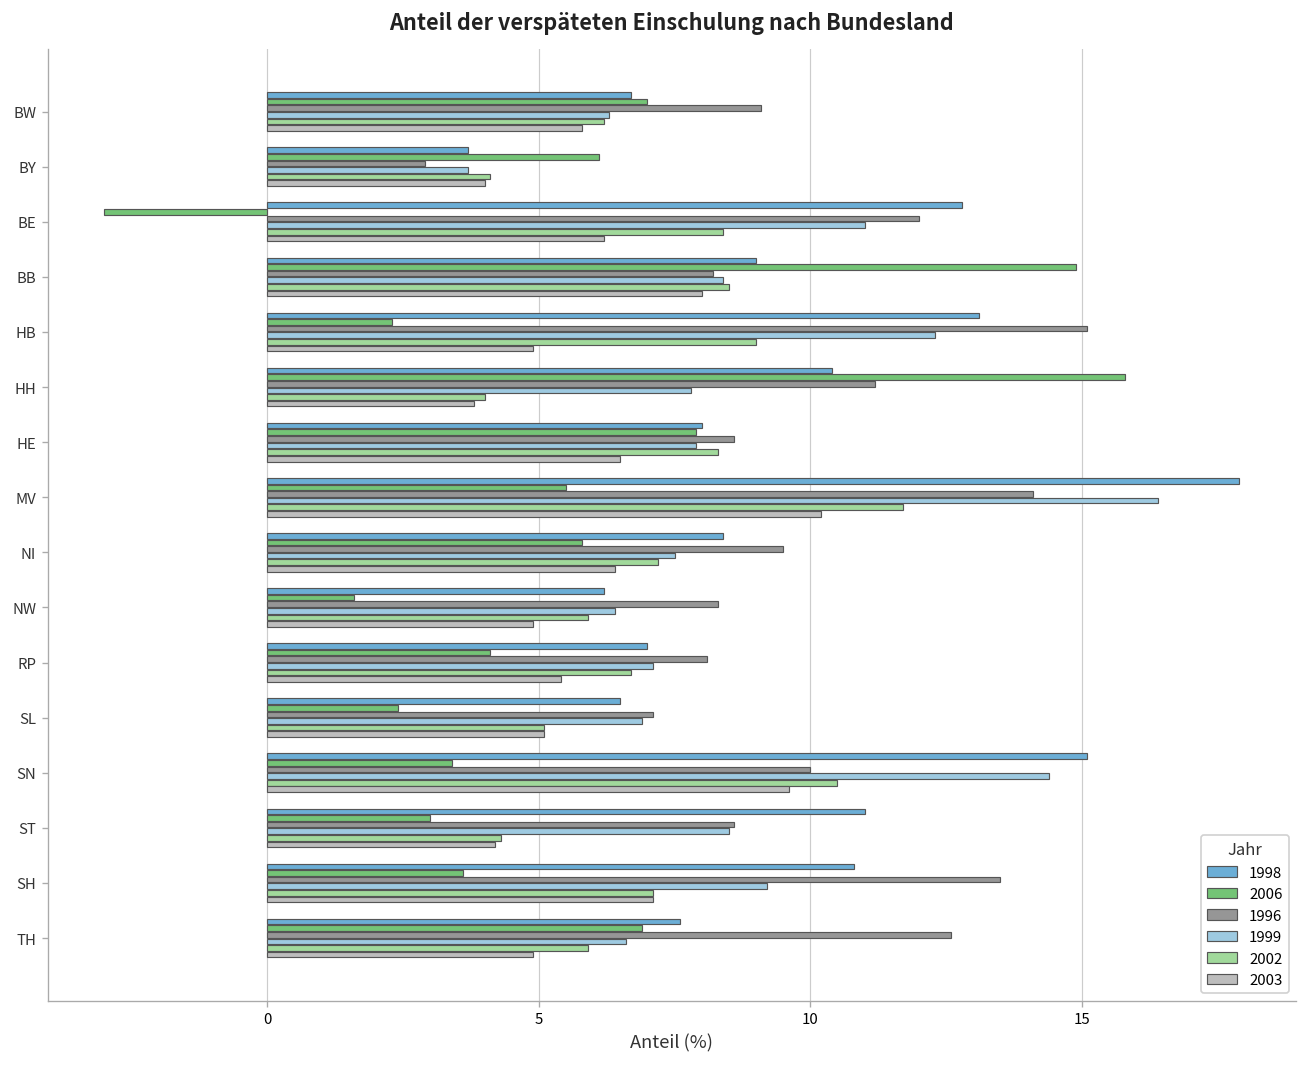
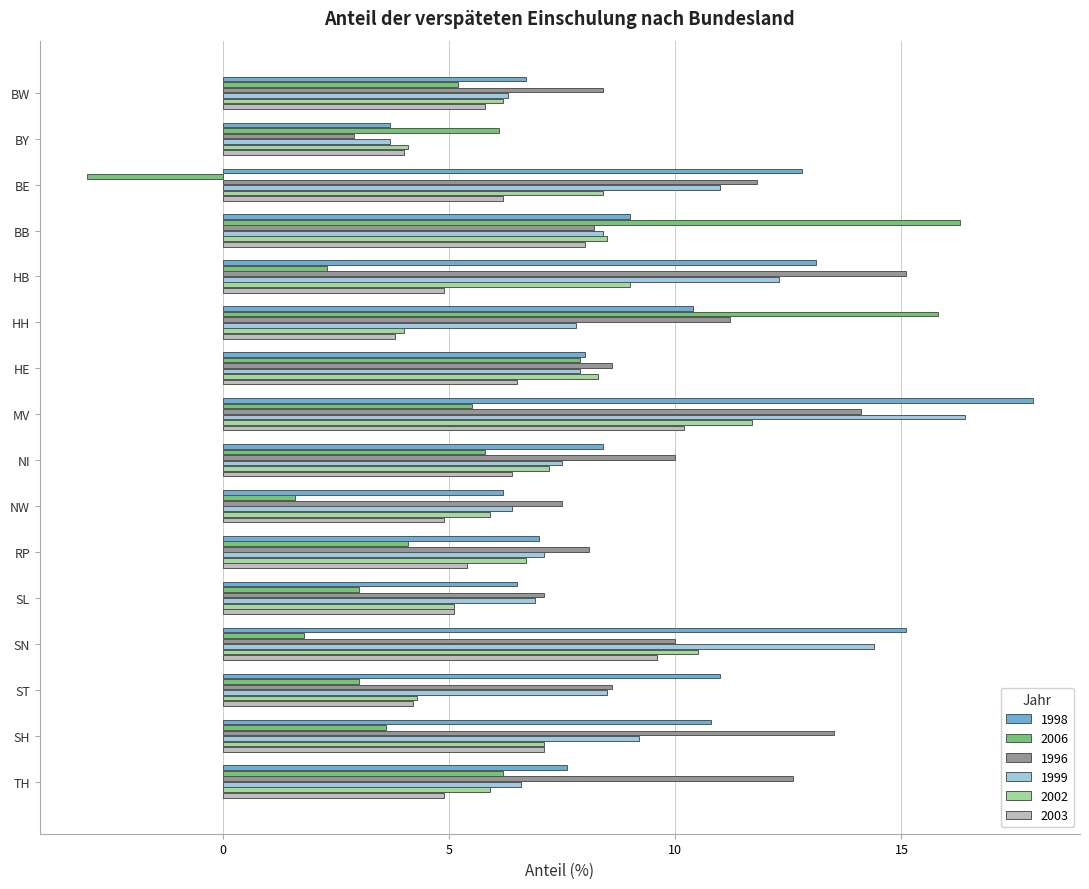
2006, BW: 7.0 -> 5.2
1996, BW: 9.1 -> 8.4
1996, BE: 12.0 -> 11.8
2006, BB: 14.9 -> 16.3
1996, NI: 9.5 -> 10.0
1996, NW: 8.3 -> 7.5
2006, SL: 2.4 -> 3.0
2006, SN: 3.4 -> 1.8
2006, TH: 6.9 -> 6.2
